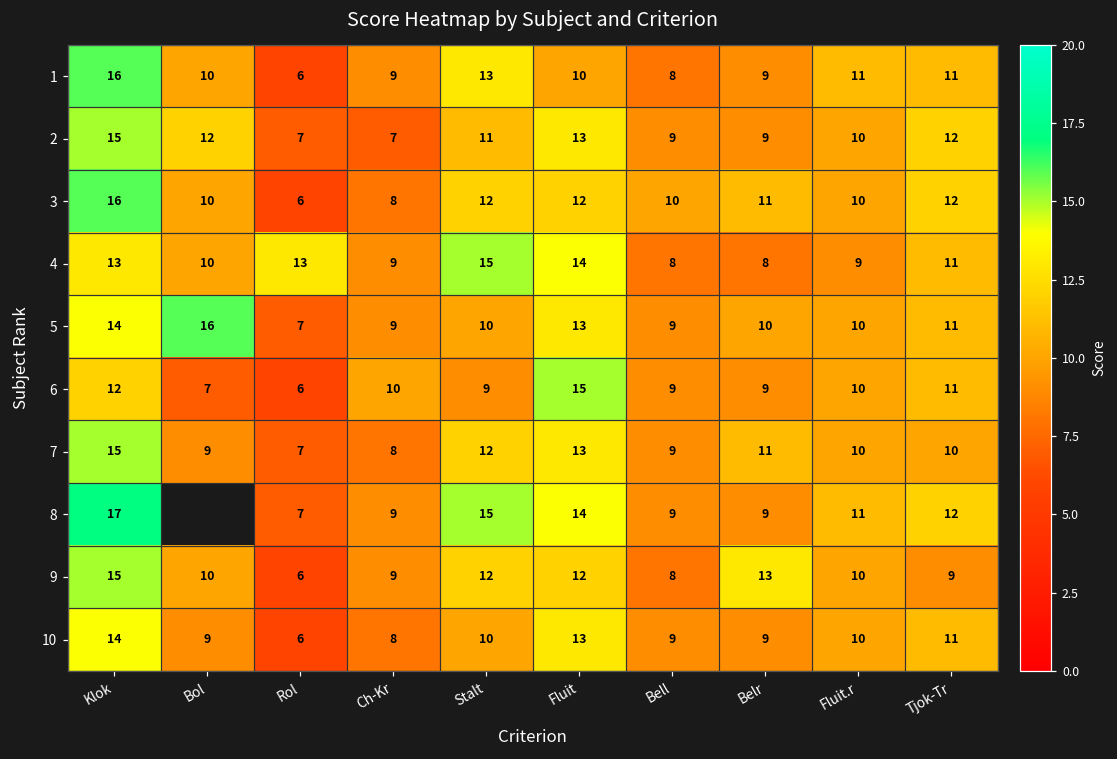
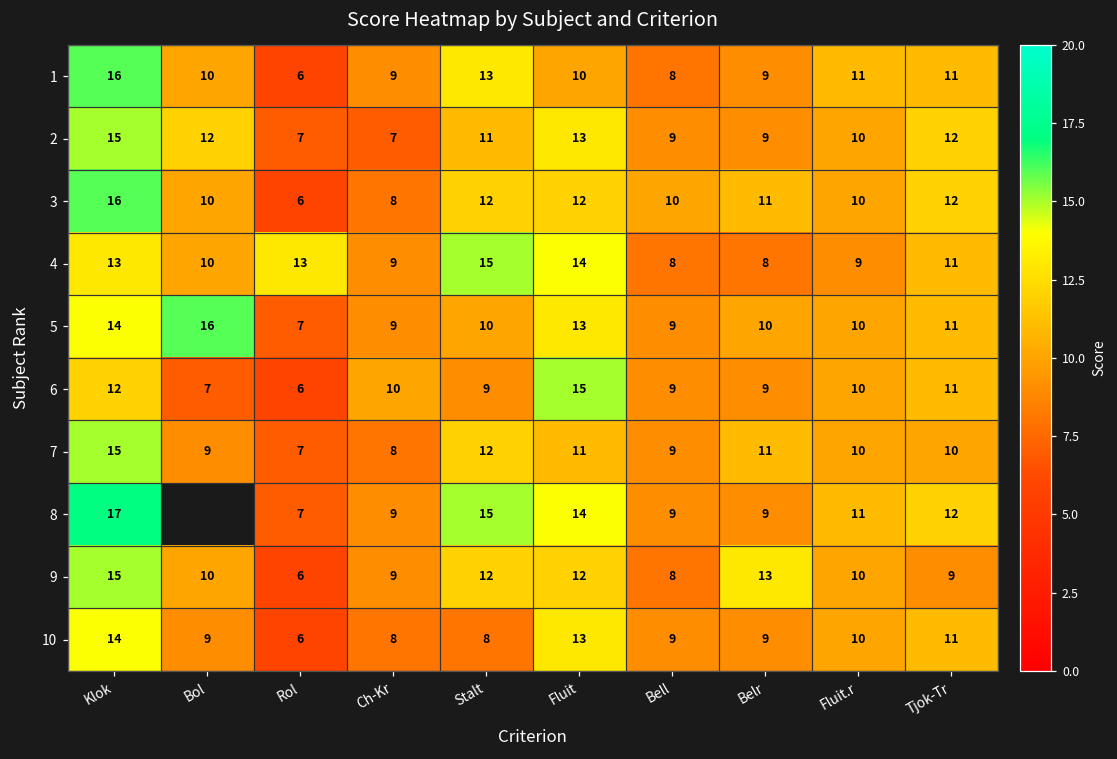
7, Fluit: 13 -> 11
10, Stalt: 10 -> 8
